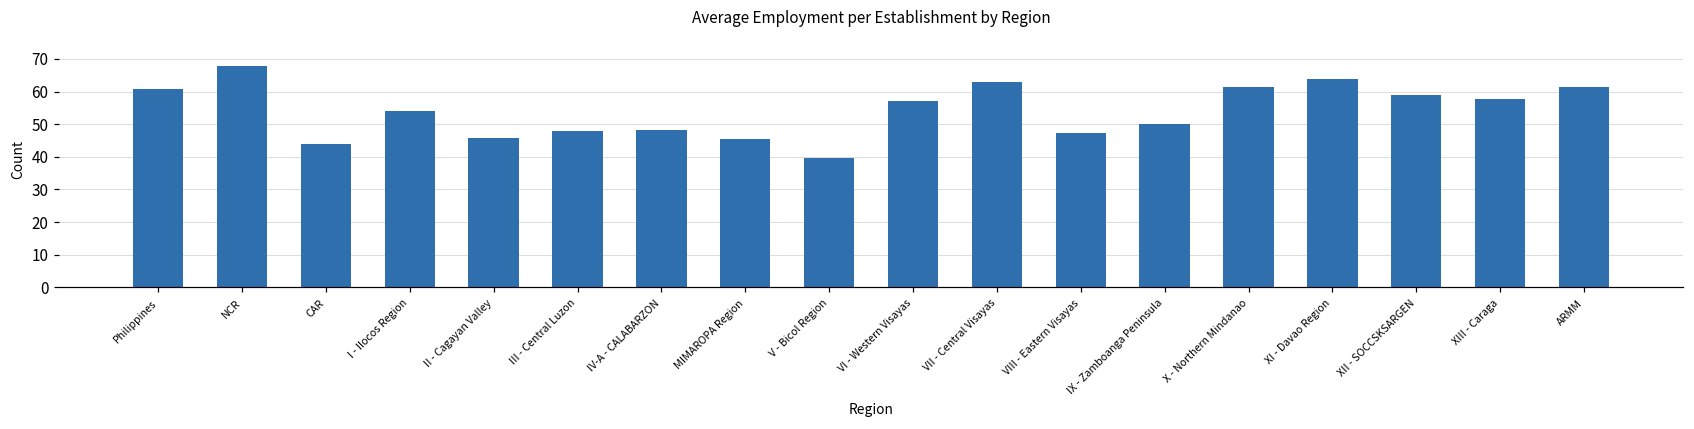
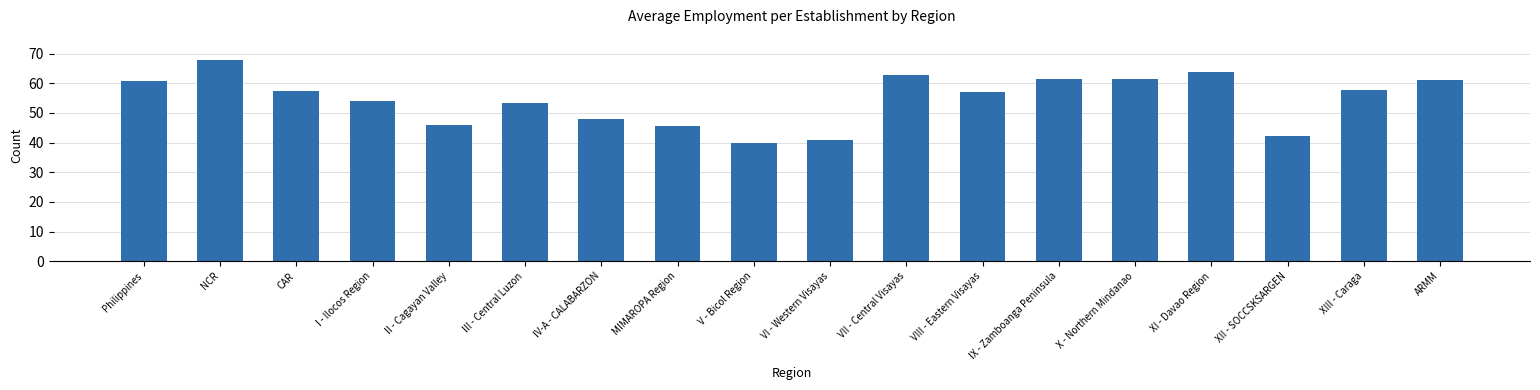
CAR: 44 -> 57
III - Central Luzon: 48 -> 53
VI - Western Visayas: 57 -> 41
VIII - Eastern Visayas: 47 -> 57
IX - Zamboanga Peninsula: 50 -> 62
XII - SOCCSKSARGEN: 59 -> 42
